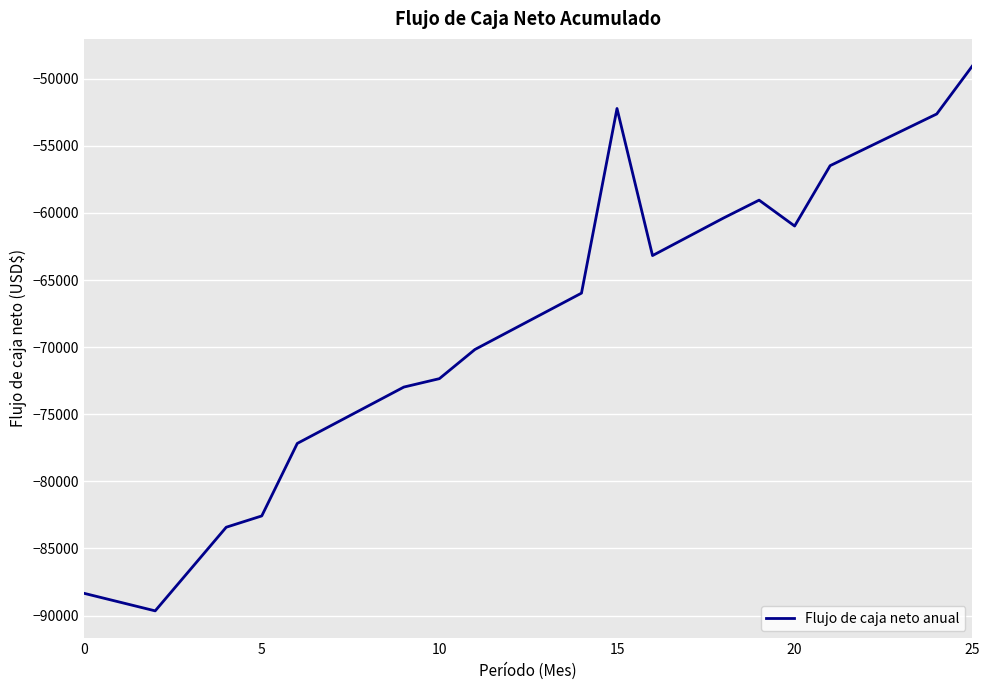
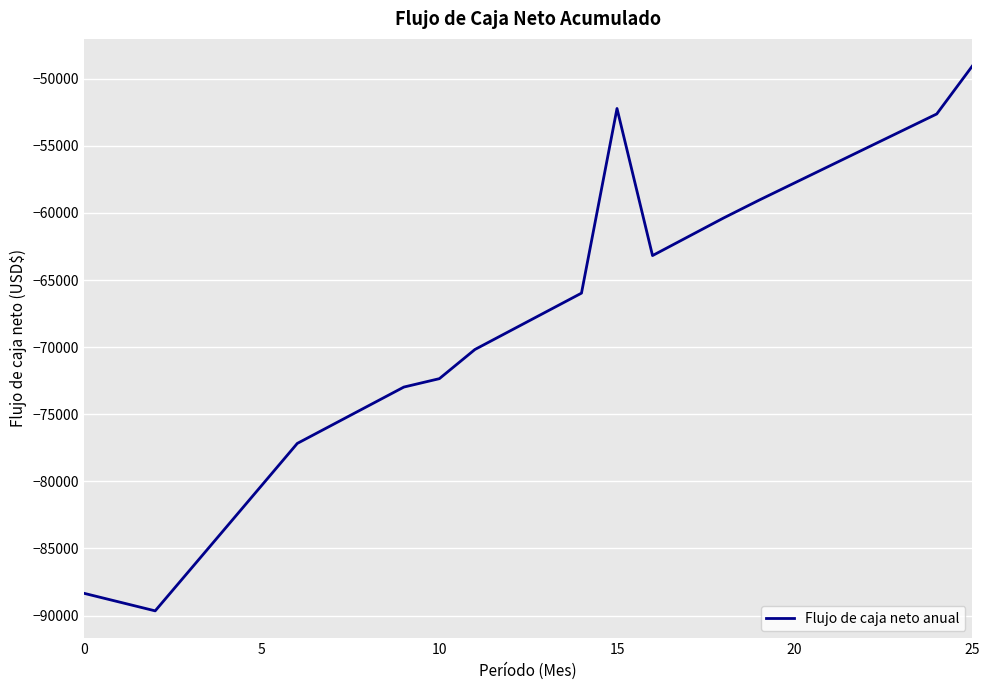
5: -82600 -> -80300
20: -61000 -> -57800
